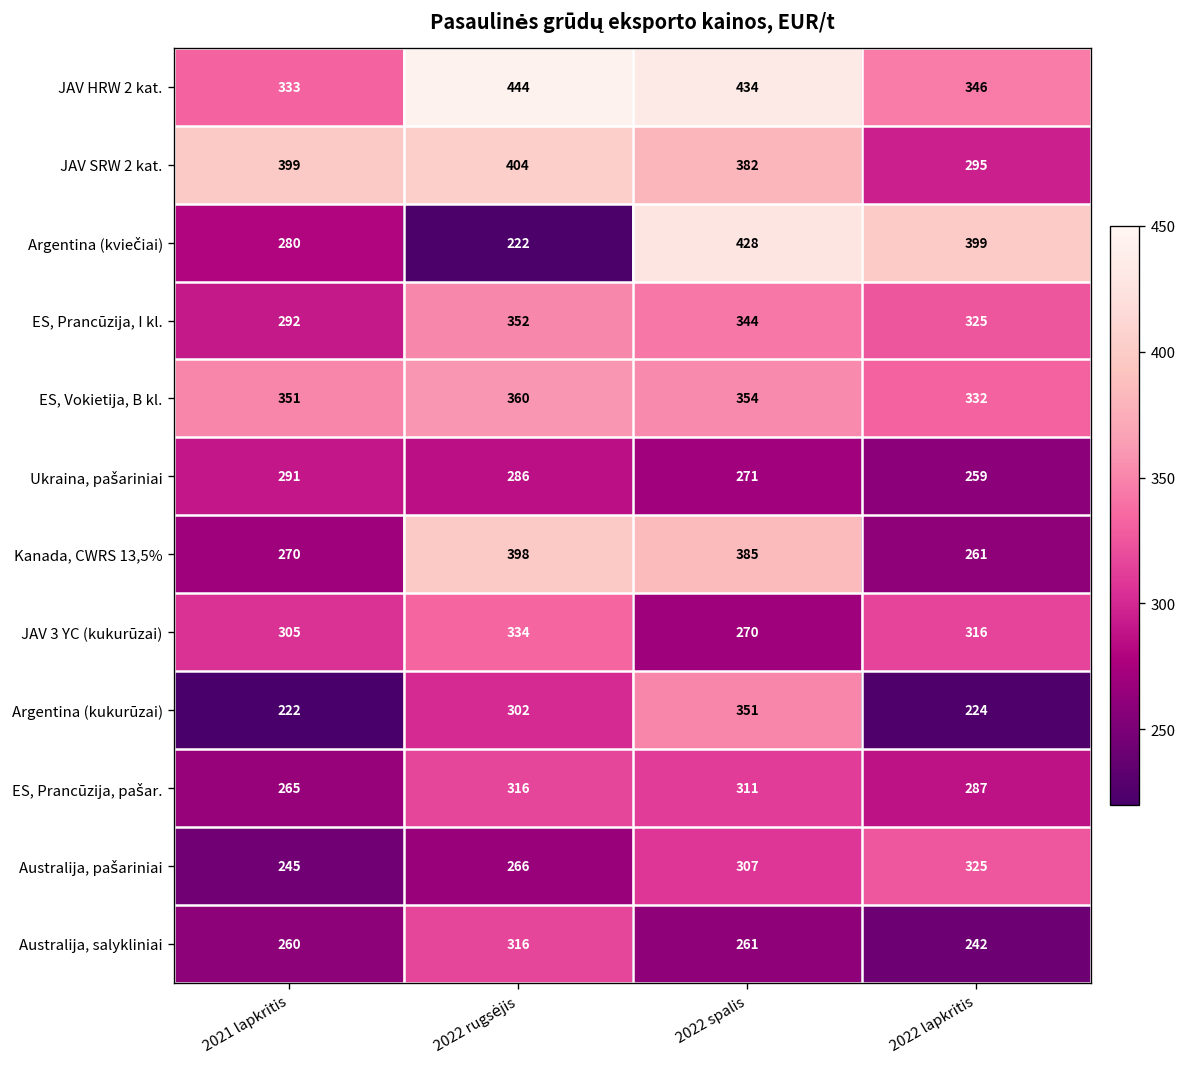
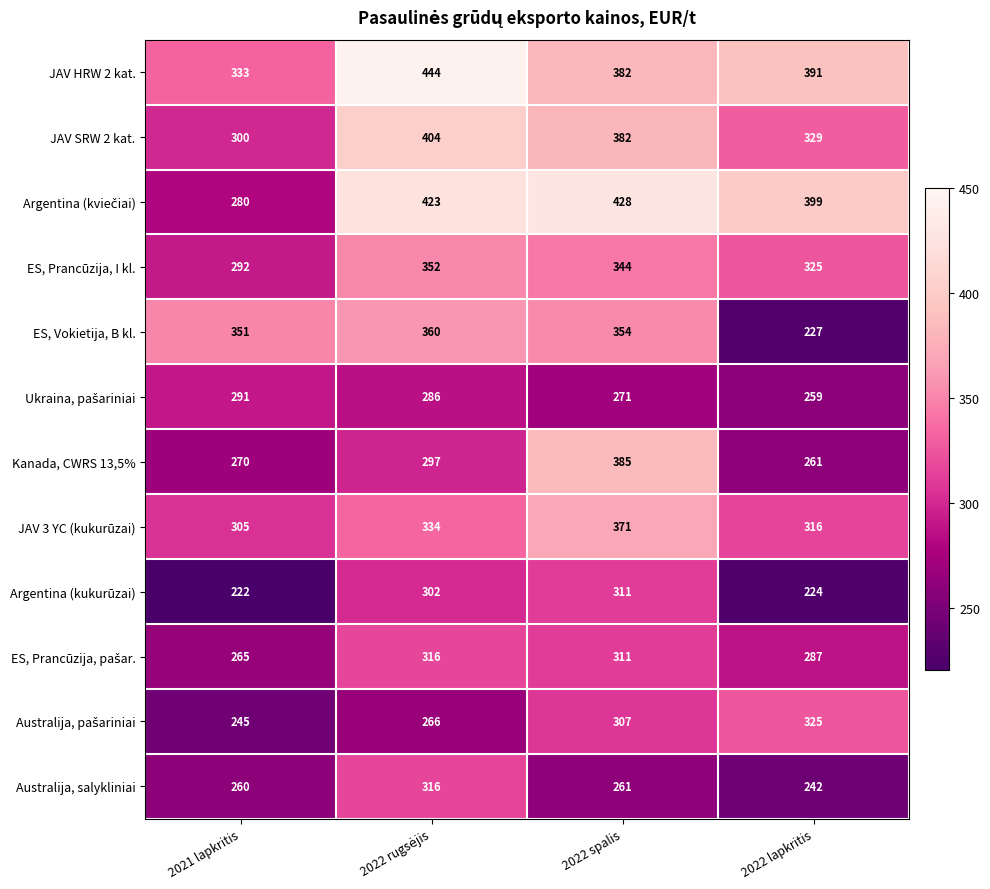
JAV HRW 2 kat., 2022 spalis: 434 -> 382
JAV HRW 2 kat., 2022 lapkritis: 346 -> 391
JAV SRW 2 kat., 2021 lapkritis: 399 -> 300
JAV SRW 2 kat., 2022 lapkritis: 295 -> 329
Argentina (kviečiai), 2022 rugsėjis: 222 -> 423
ES, Vokietija, B kl., 2022 lapkritis: 332 -> 227
Kanada, CWRS 13,5%, 2022 rugsėjis: 398 -> 297
JAV 3 YC (kukurūzai), 2022 spalis: 270 -> 371
Argentina (kukurūzai), 2022 spalis: 351 -> 311
